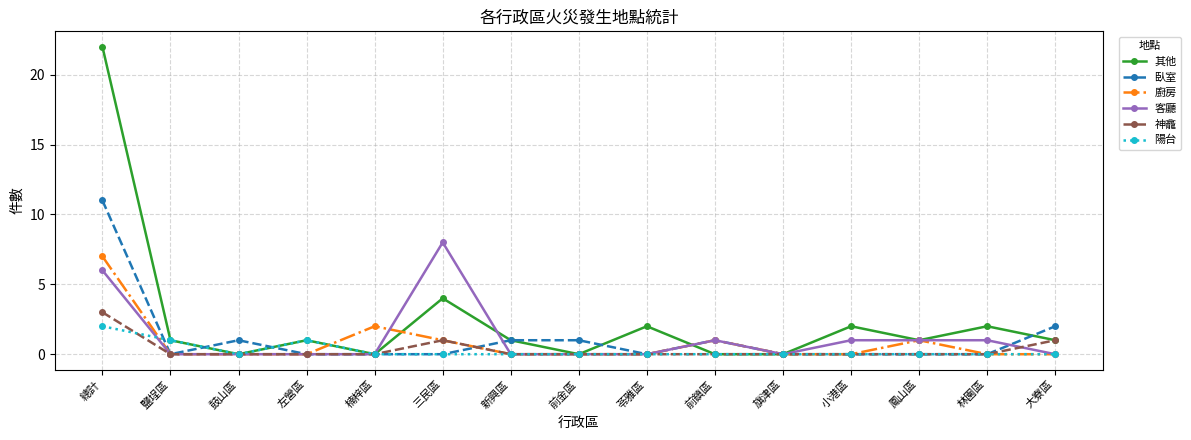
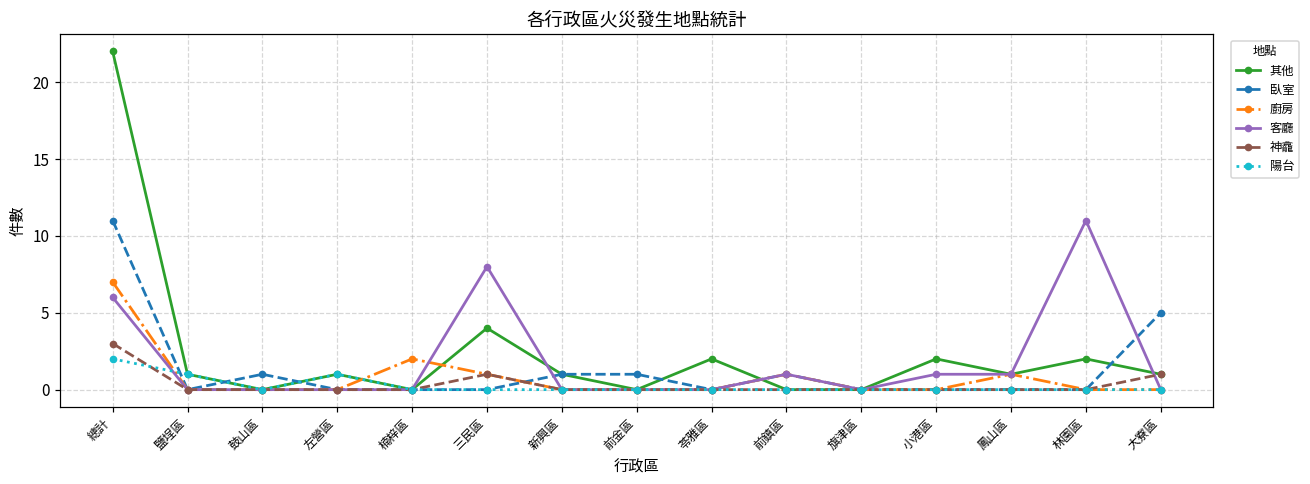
客廳, 林園區: 1 -> 11
臥室, 大寮區: 2 -> 5
